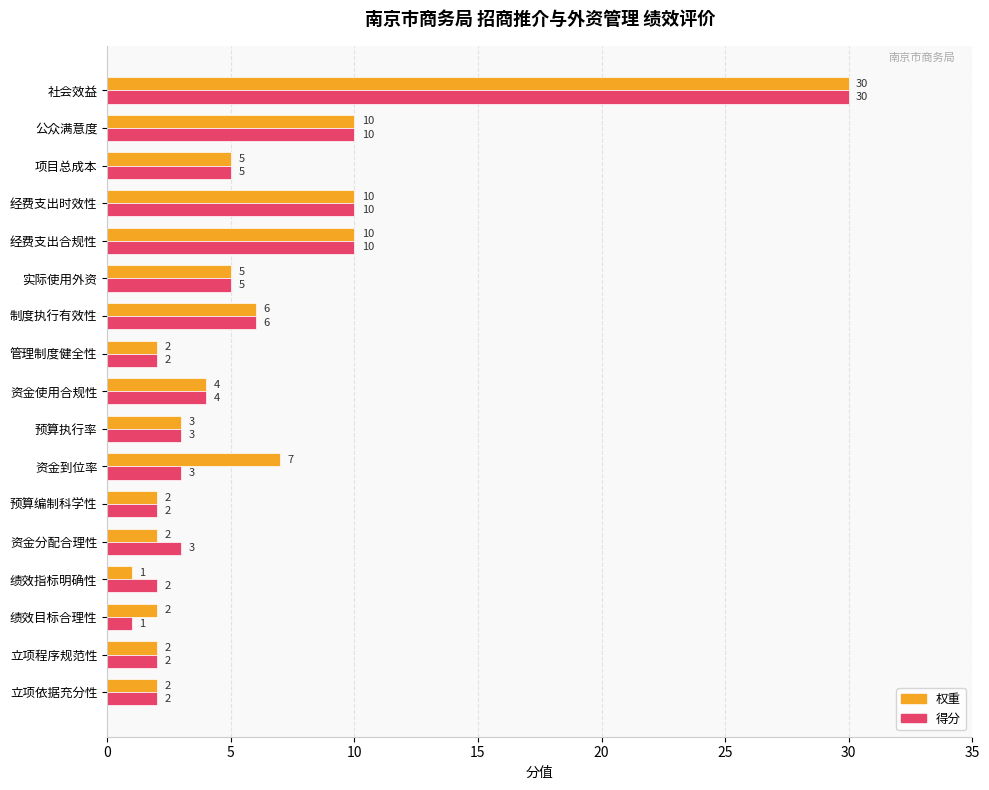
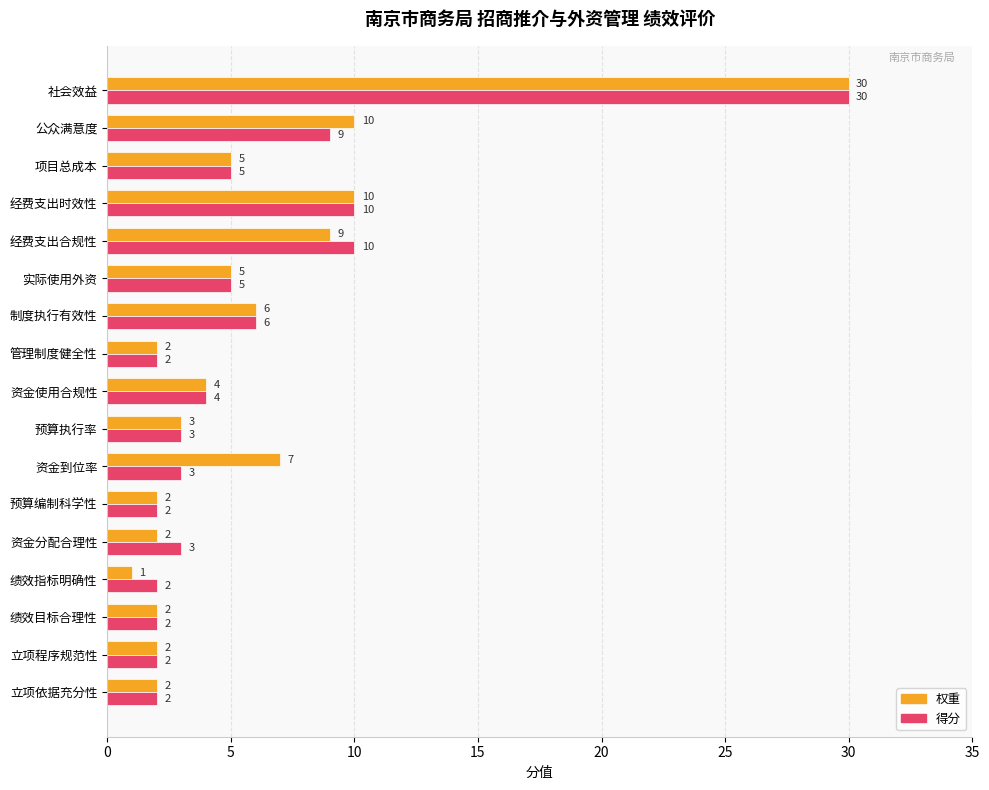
得分, 公众满意度: 10 -> 9
权重, 经费支出合规性: 10 -> 9
得分, 绩效目标合理性: 1 -> 2
